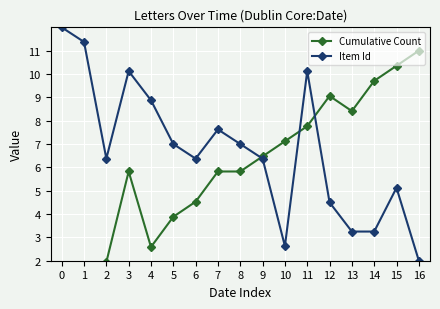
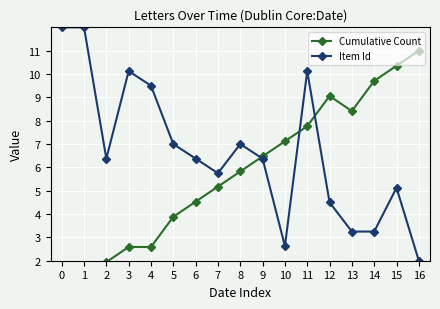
Item Id, 1: 11.4 -> 12.0
Cumulative Count, 3: 5.8 -> 2.6
Item Id, 4: 8.9 -> 9.5
Cumulative Count, 7: 5.8 -> 5.2
Item Id, 7: 7.6 -> 5.8
